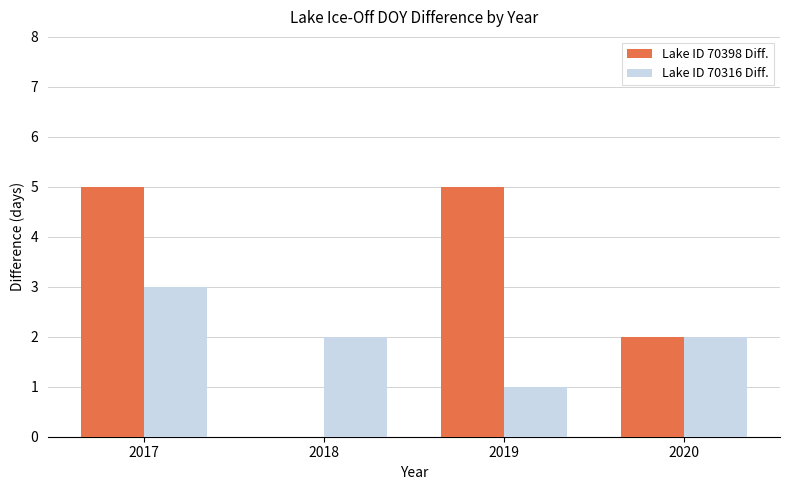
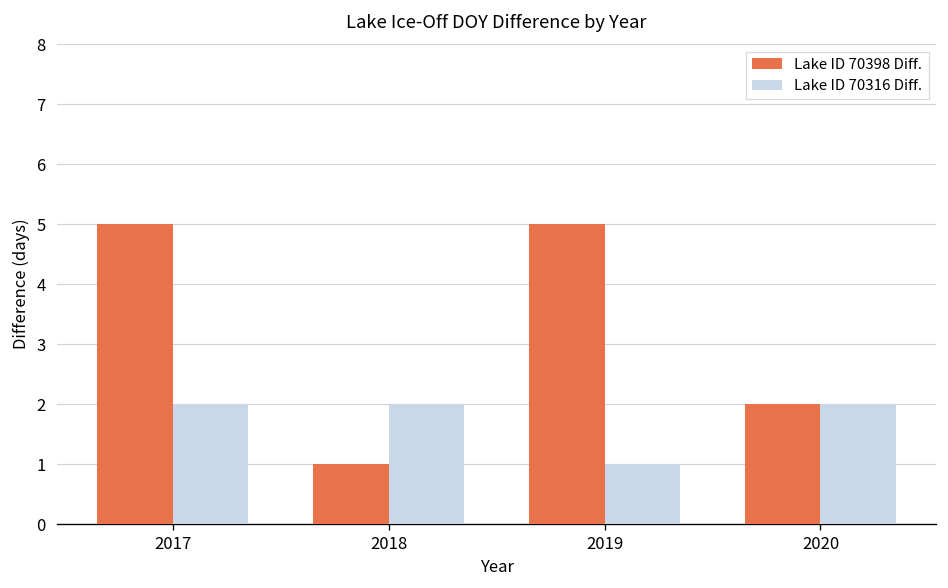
Lake ID 70316 Diff., 2017: 3 -> 2
Lake ID 70398 Diff., 2018: 0 -> 1
